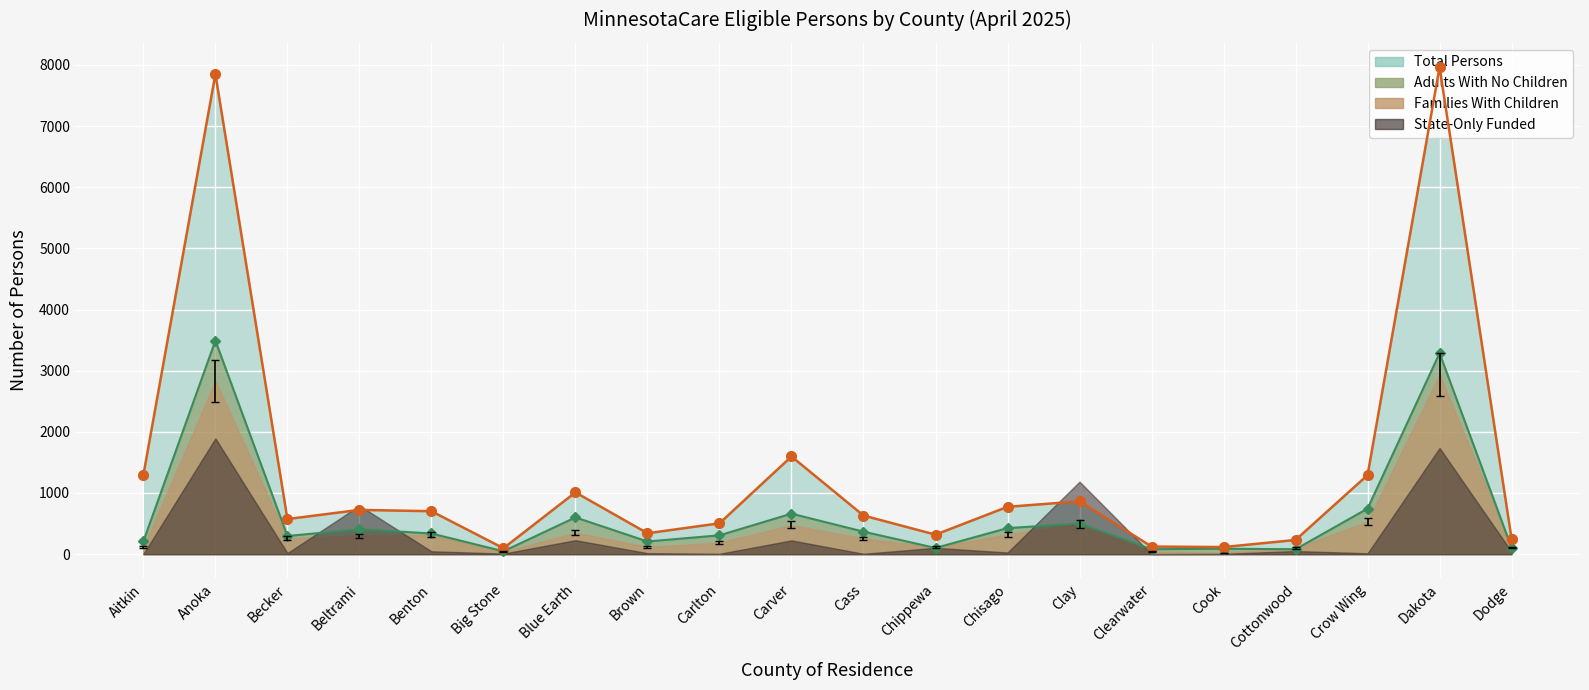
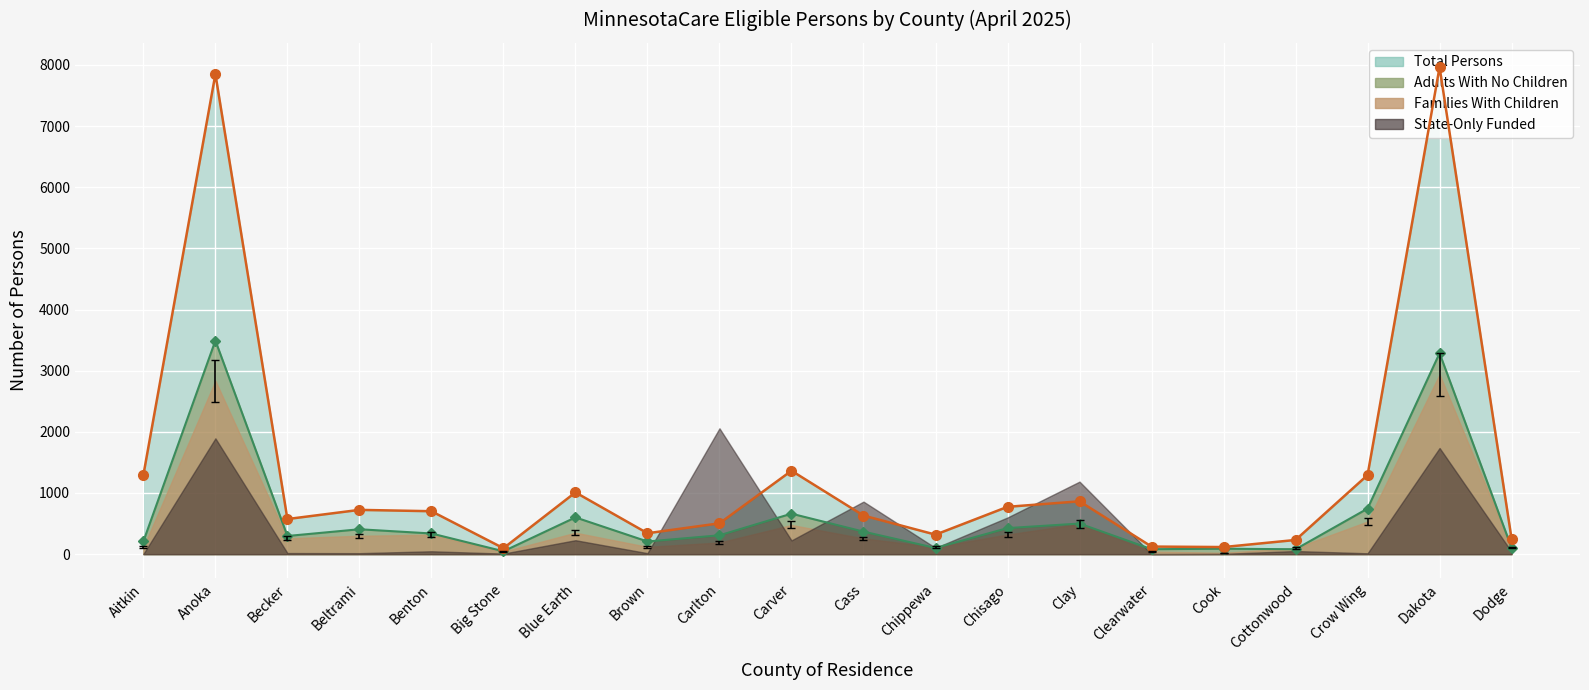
State-Only Funded, Beltrami: 800 -> 0
State-Only Funded, Carlton: 0 -> 2100
Total Persons, Carver: 1600 -> 1400
State-Only Funded, Cass: 0 -> 900
State-Only Funded, Chisago: 0 -> 600
